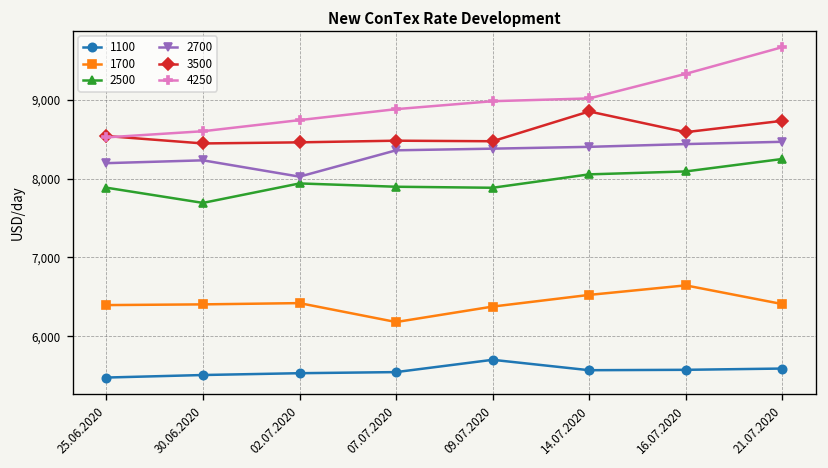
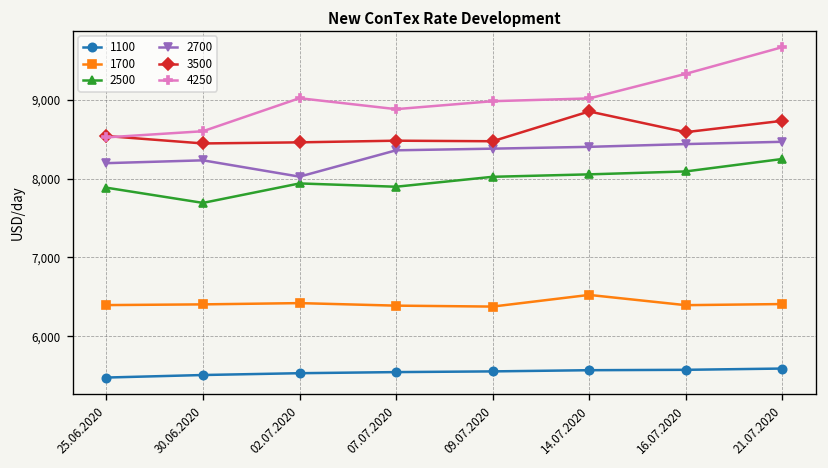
4250, 02.07.2020: 8,700 -> 9,000
1700, 07.07.2020: 6,200 -> 6,400
1100, 09.07.2020: 5,700 -> 5,600
2500, 09.07.2020: 7,900 -> 8,000
1700, 16.07.2020: 6,600 -> 6,400
